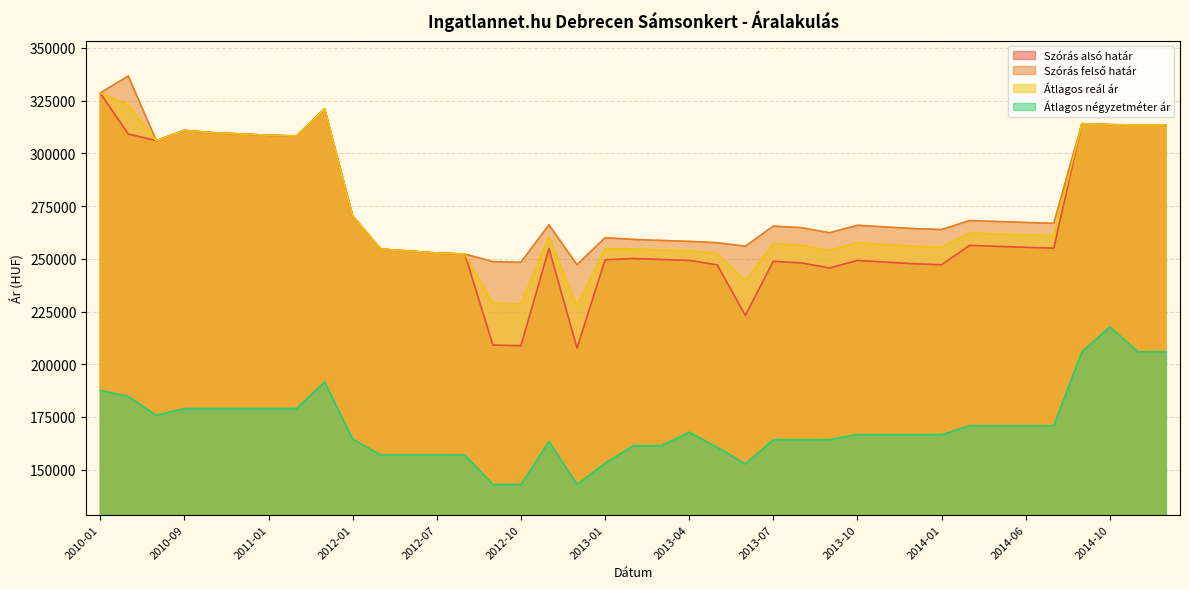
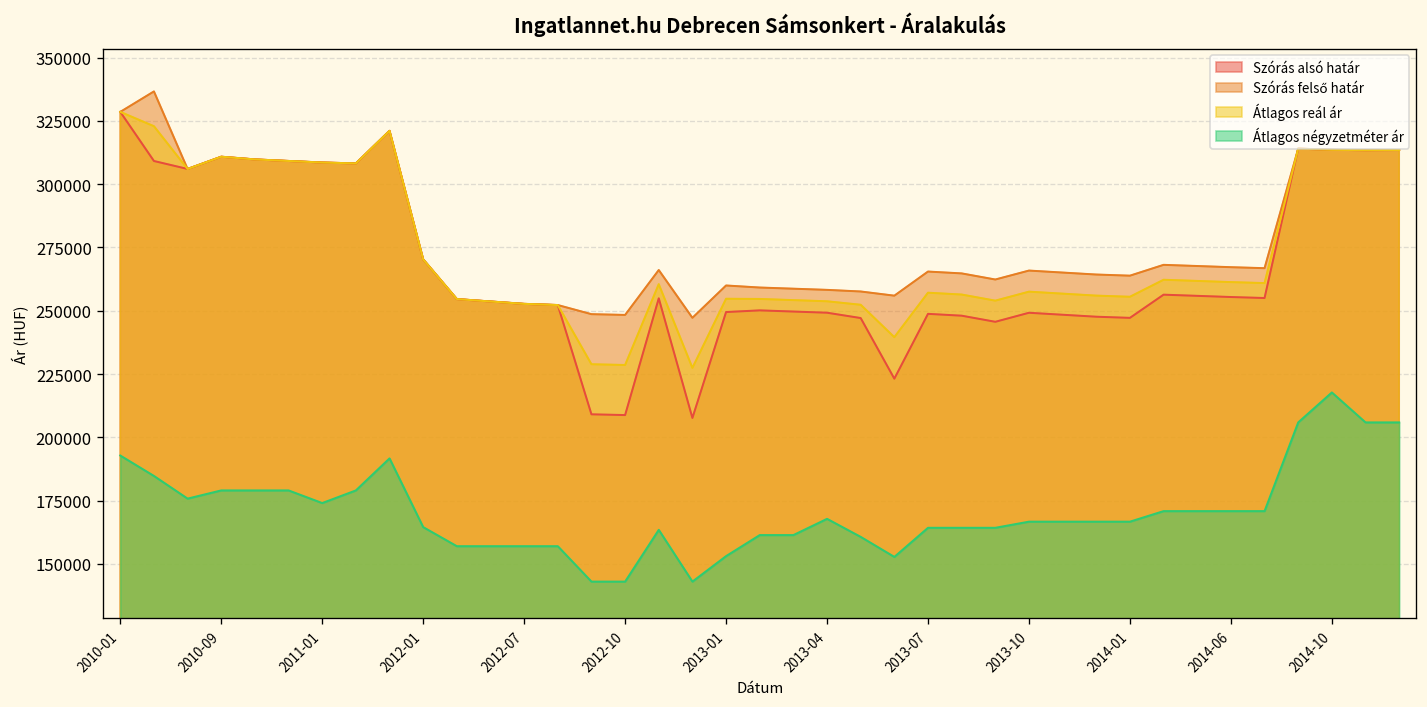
Átlagos négyzetméter ár, 2010-01: 188000 -> 193000
Átlagos négyzetméter ár, 2011-01: 179000 -> 174000
